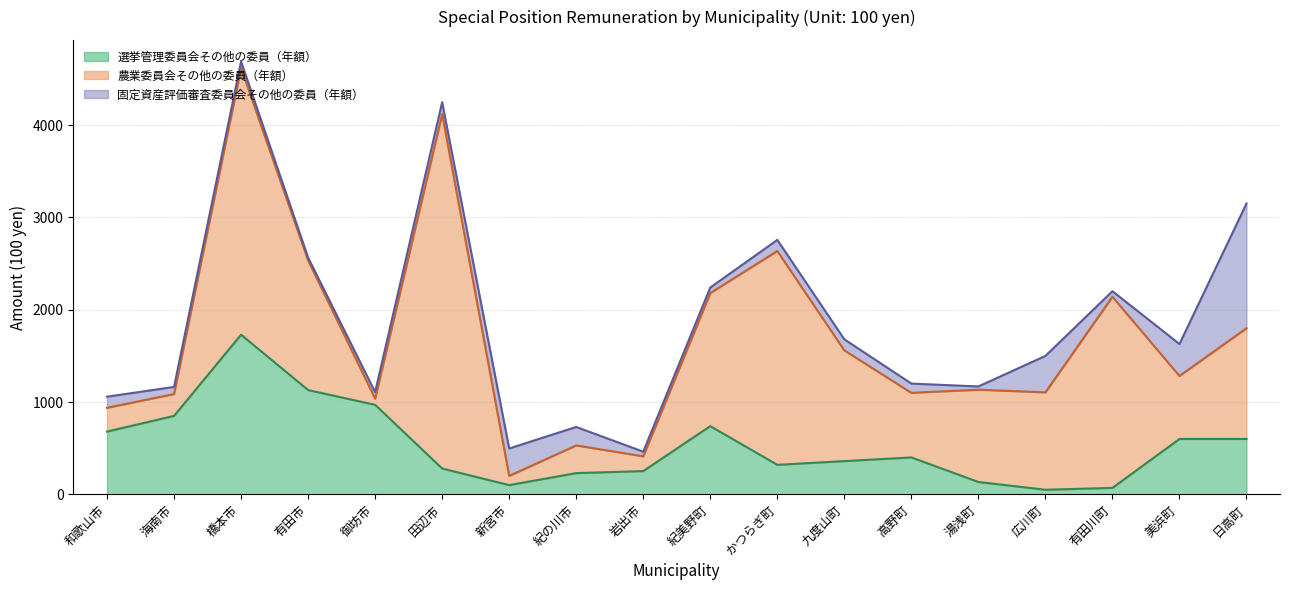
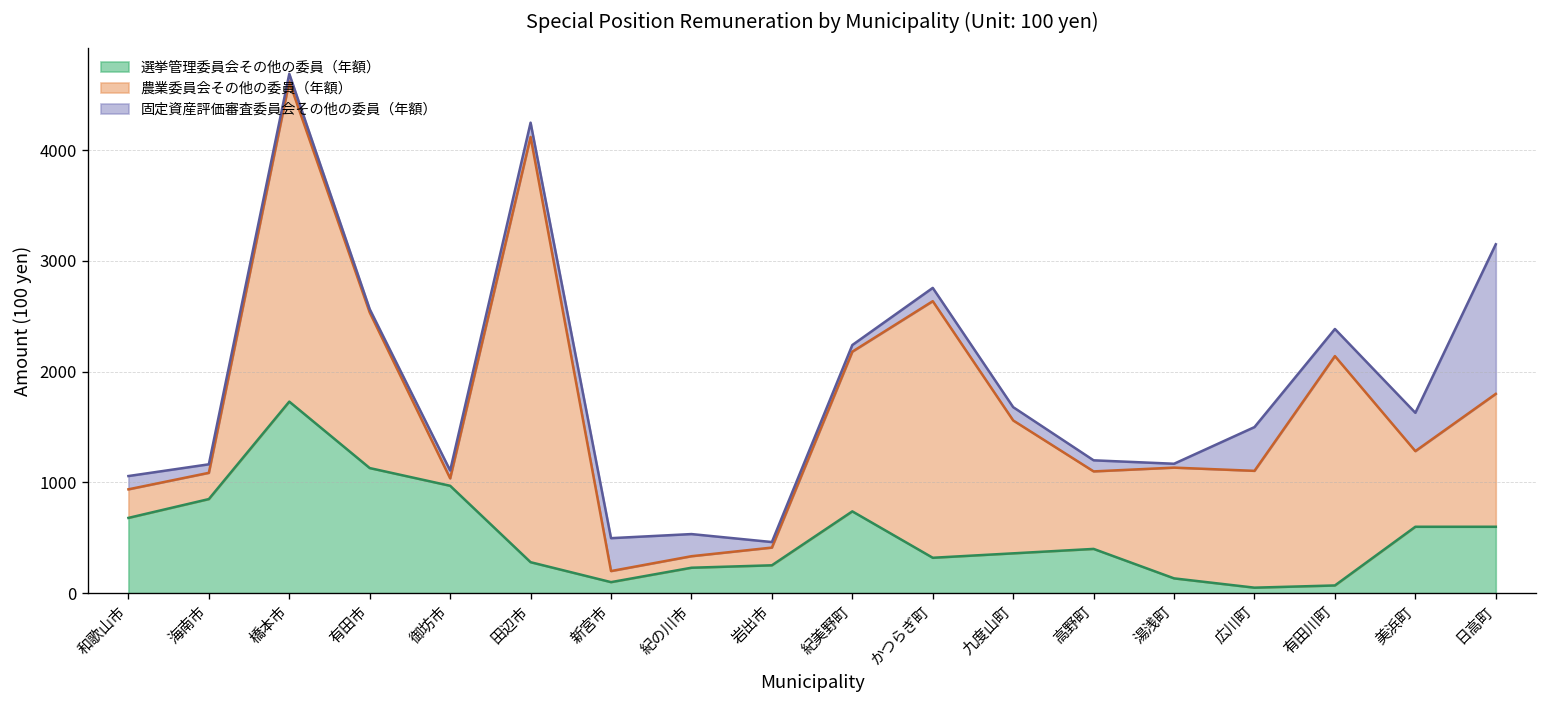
農業委員会その他の委員（年額）, 紀の川市: 300 -> 100
固定資産評価審査委員会その他の委員（年額）, 有田川町: 100 -> 200
